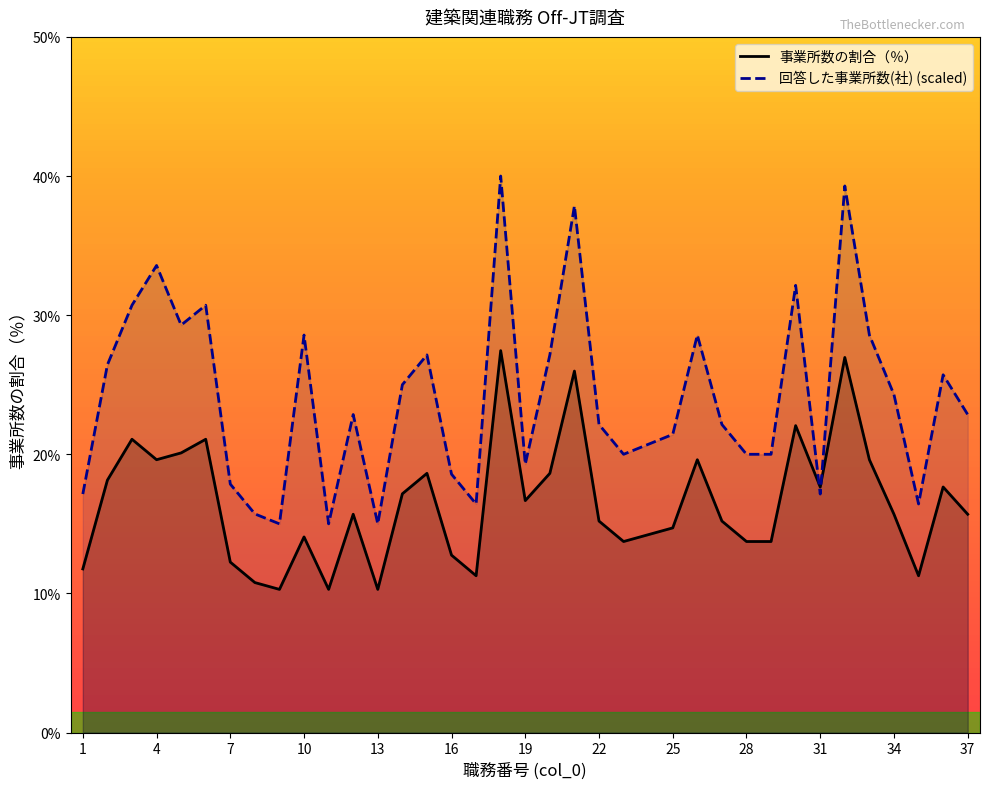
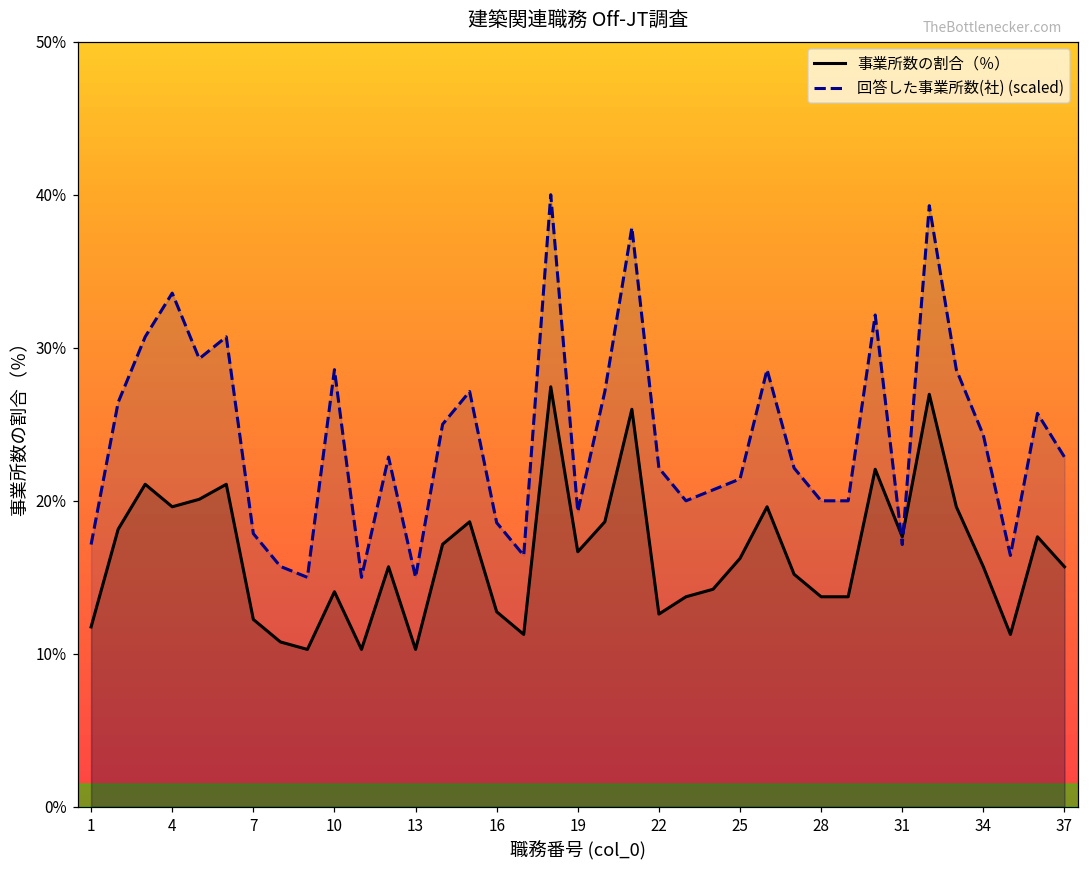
事業所数の割合（％）, 22: 15.2% -> 12.6%
事業所数の割合（％）, 25: 14.7% -> 16.2%
